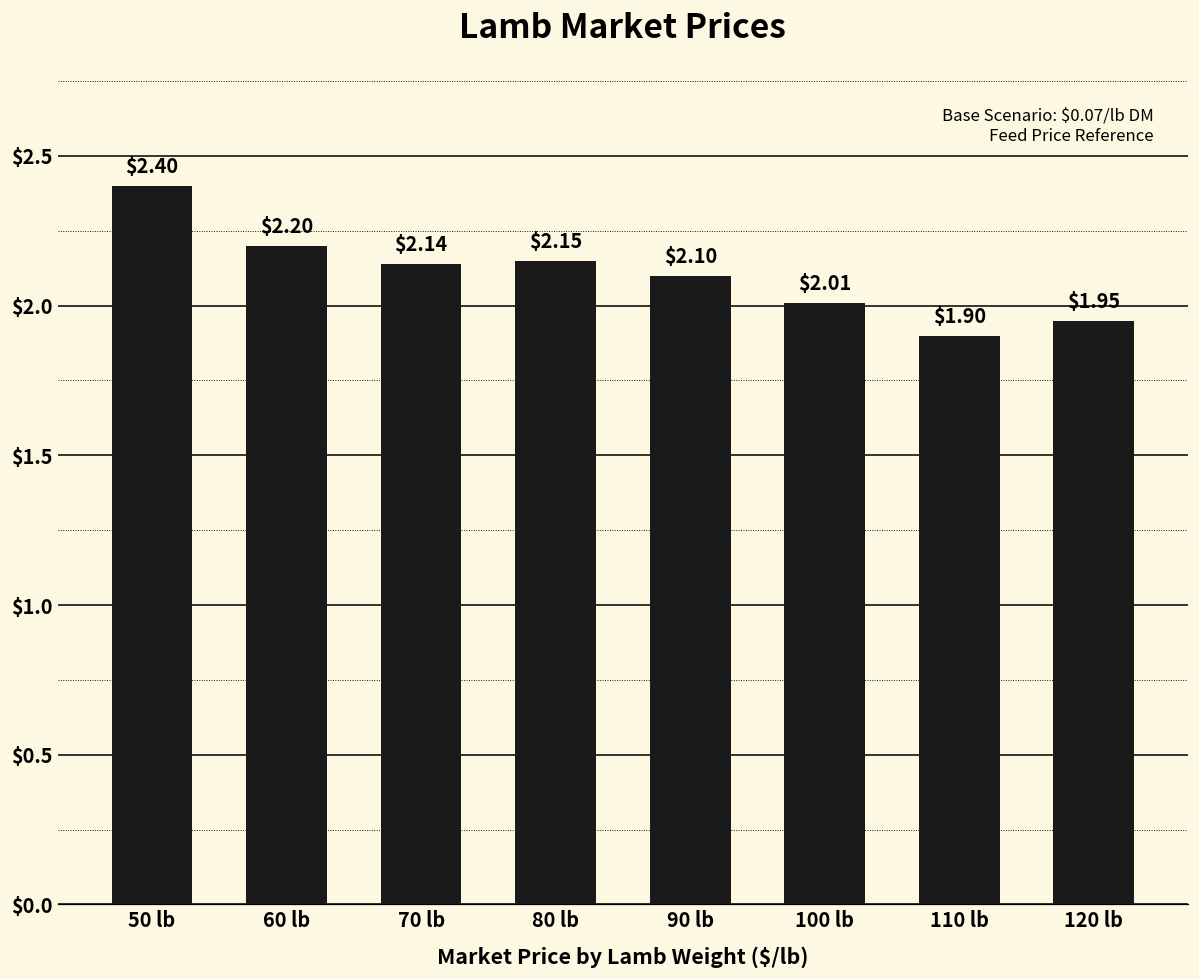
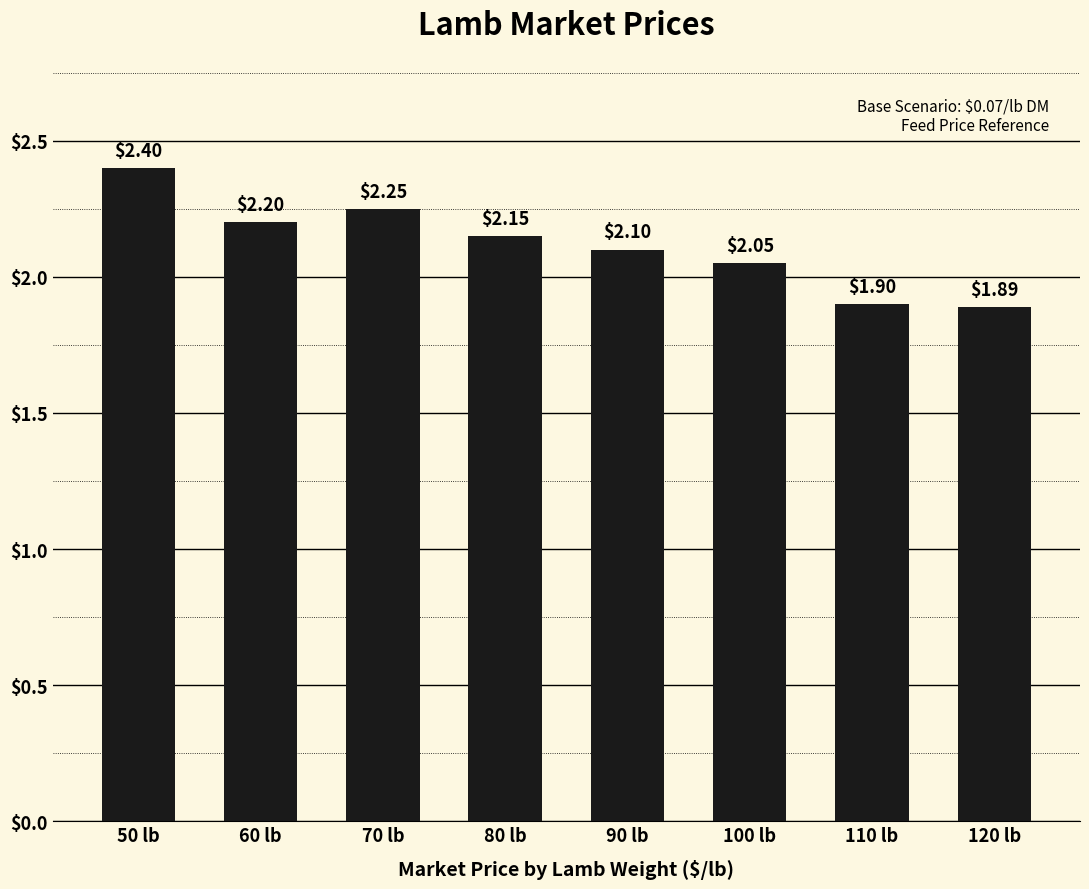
70 lb: $2.14 -> $2.25
100 lb: $2.01 -> $2.05
120 lb: $1.95 -> $1.89
